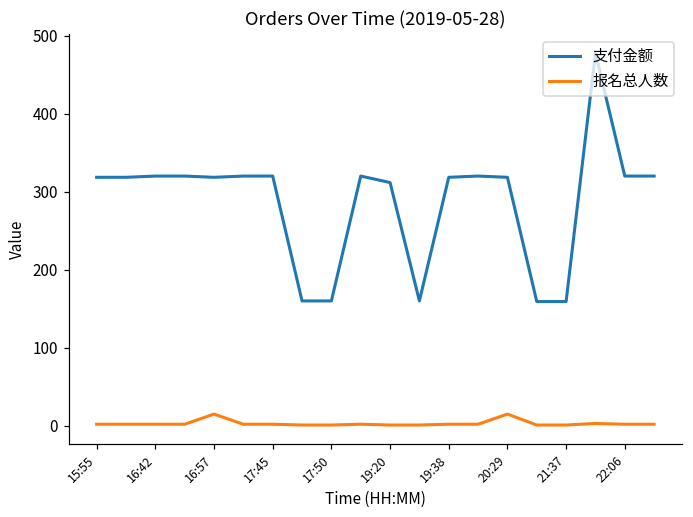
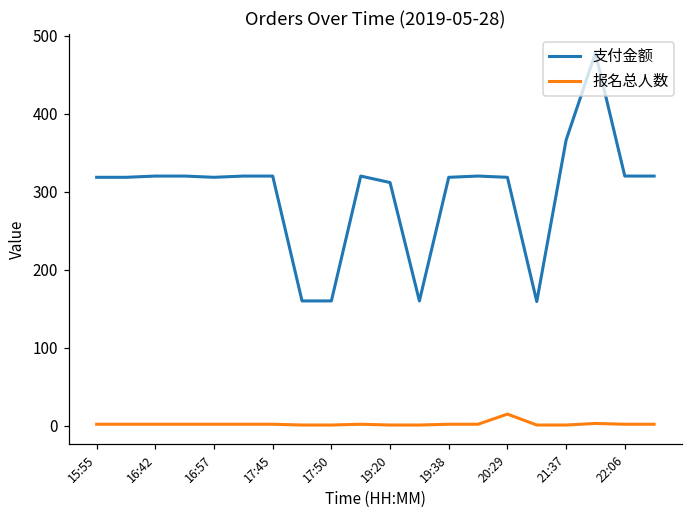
报名总人数, 16:57: 20 -> 0
支付金额, 21:37: 160 -> 370
